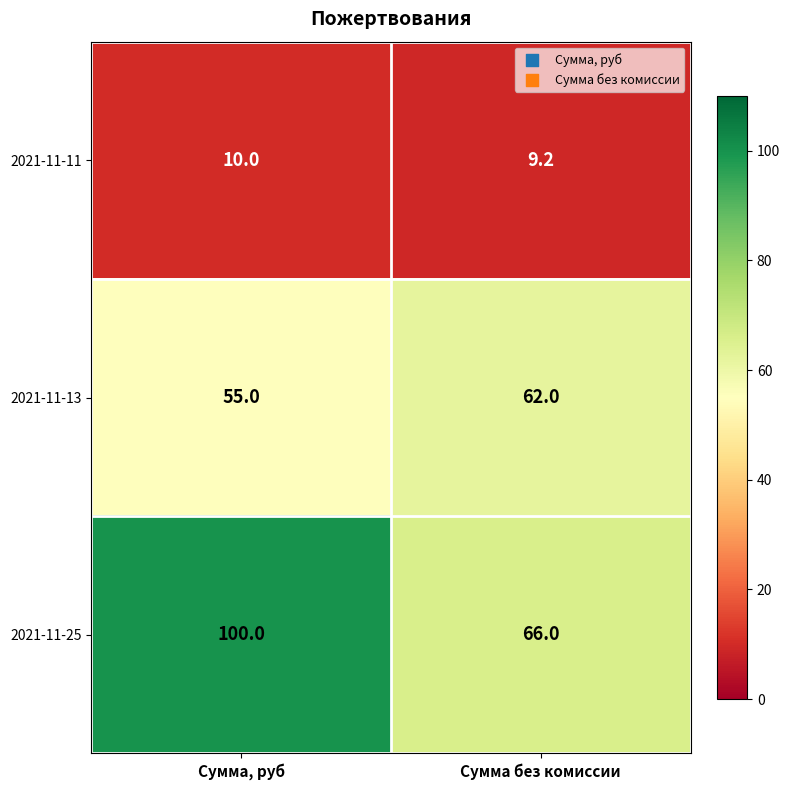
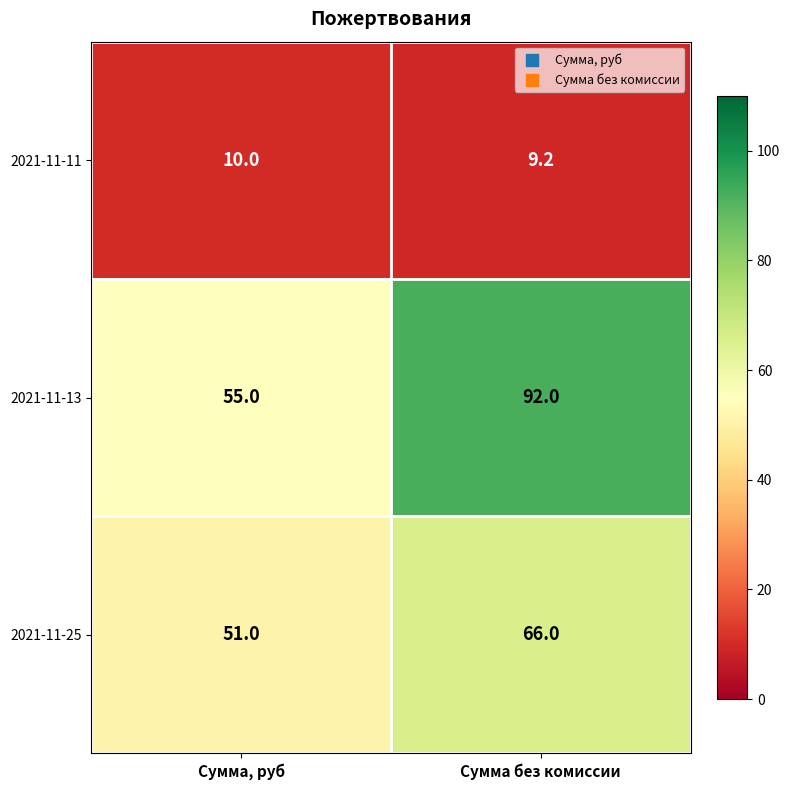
2021-11-13, Сумма без комиссии: 62.0 -> 92.0
2021-11-25, Сумма, руб: 100.0 -> 51.0
